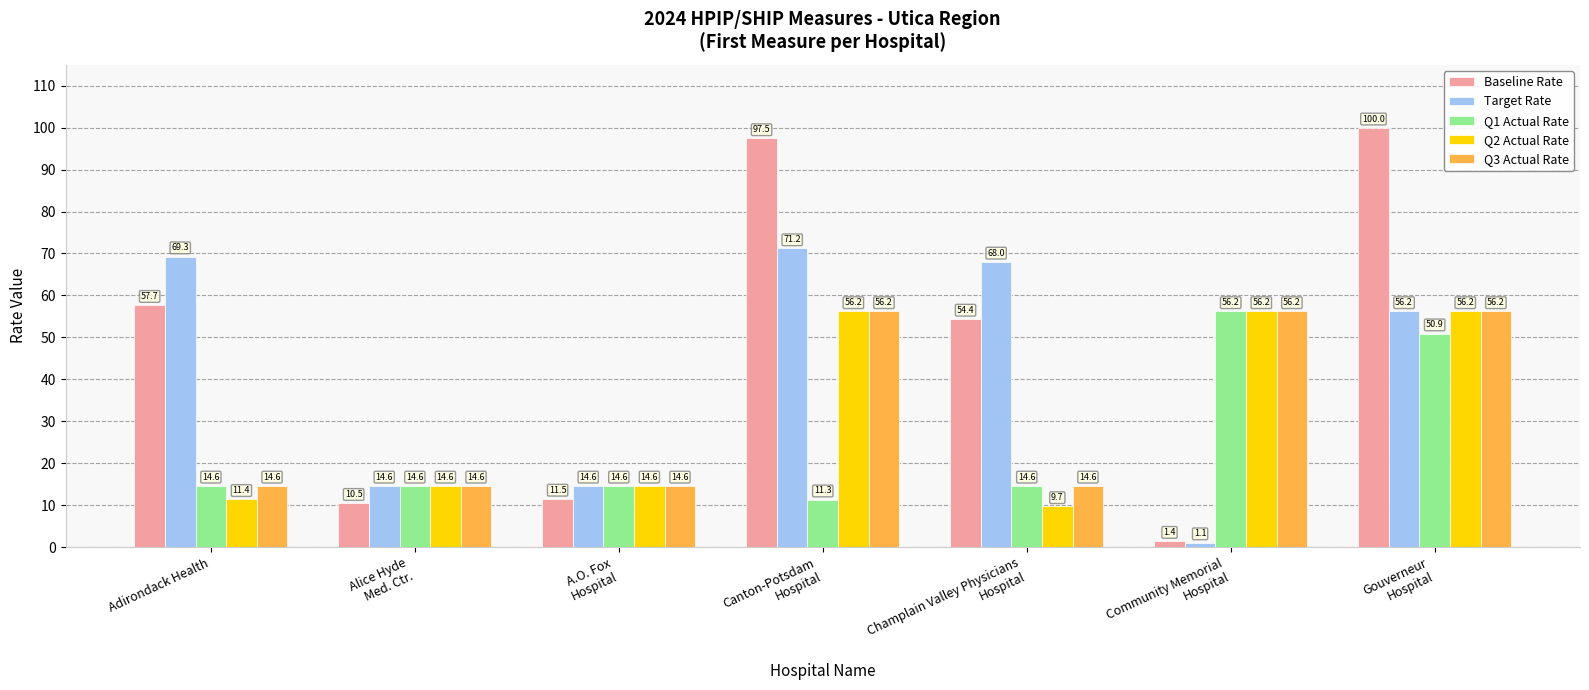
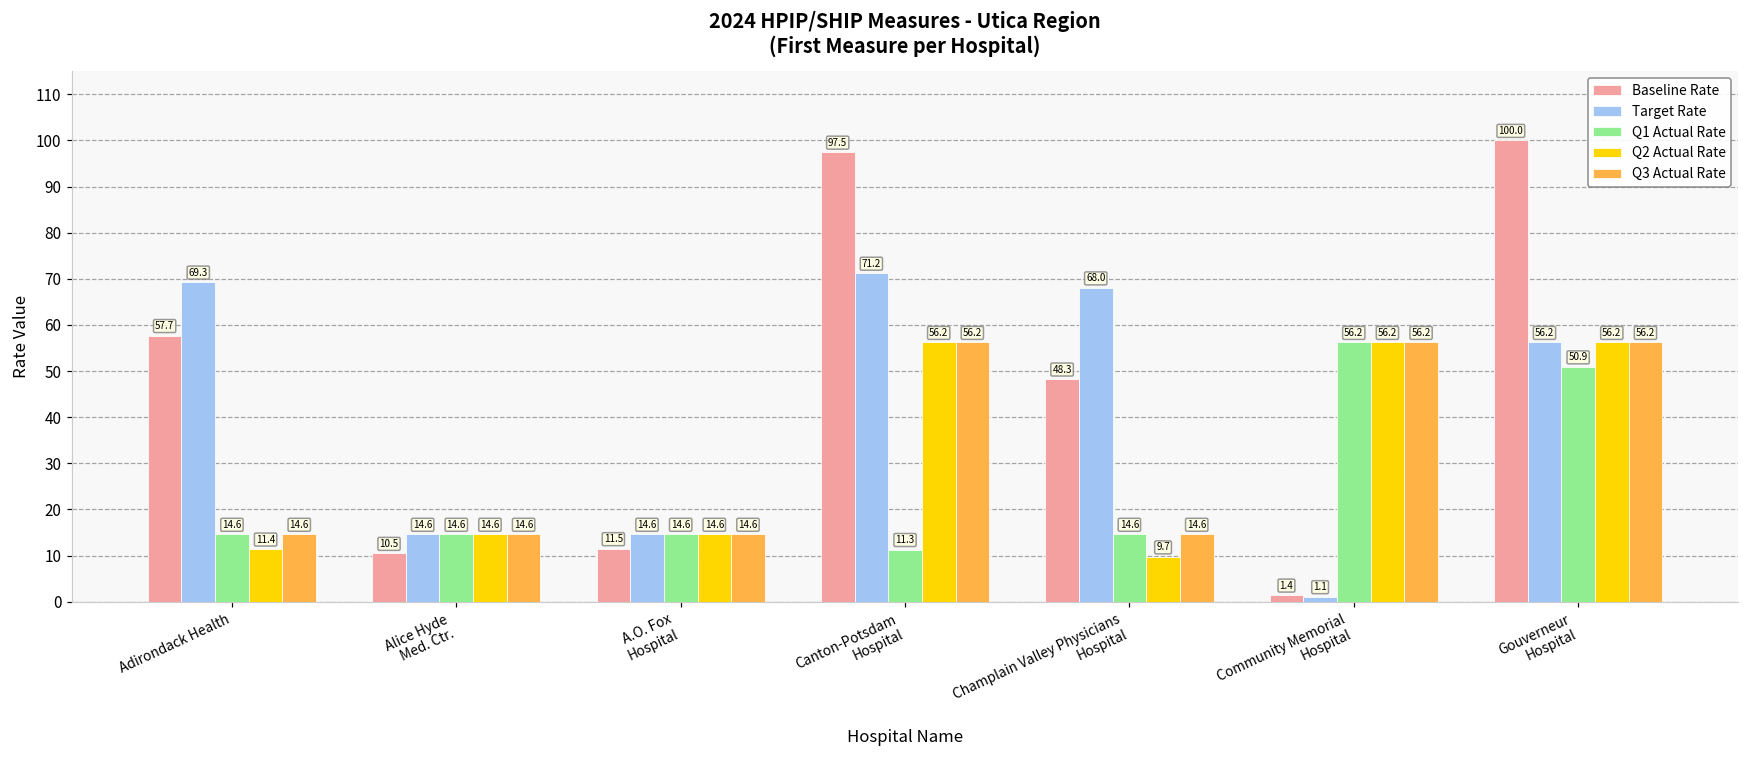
Baseline Rate, Champlain Valley Physicians Hospital: 54.4 -> 48.3
